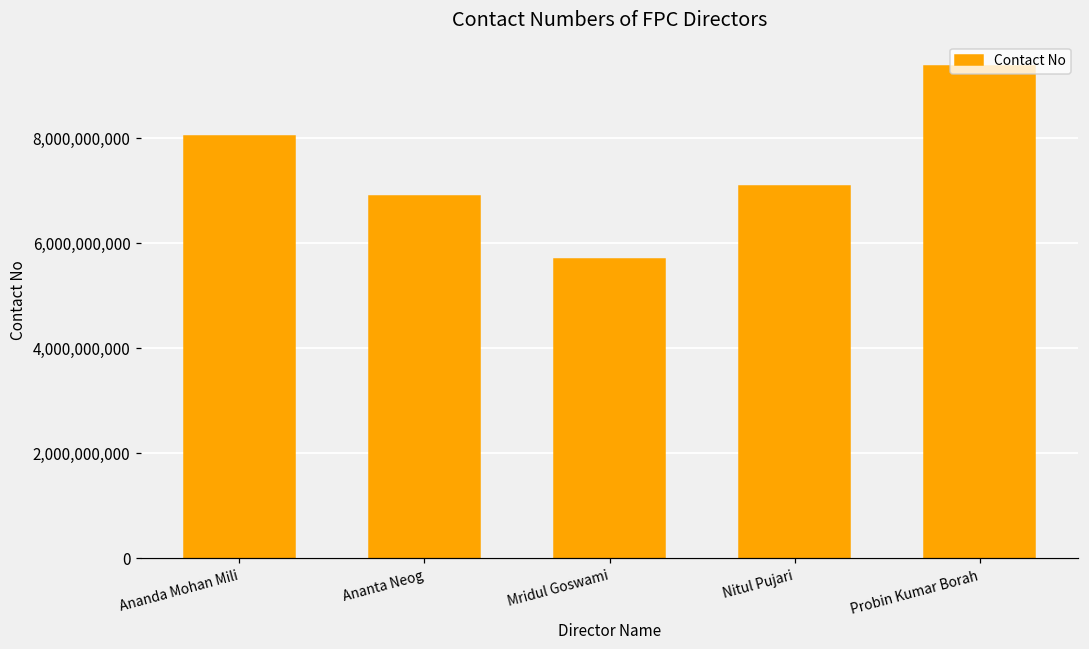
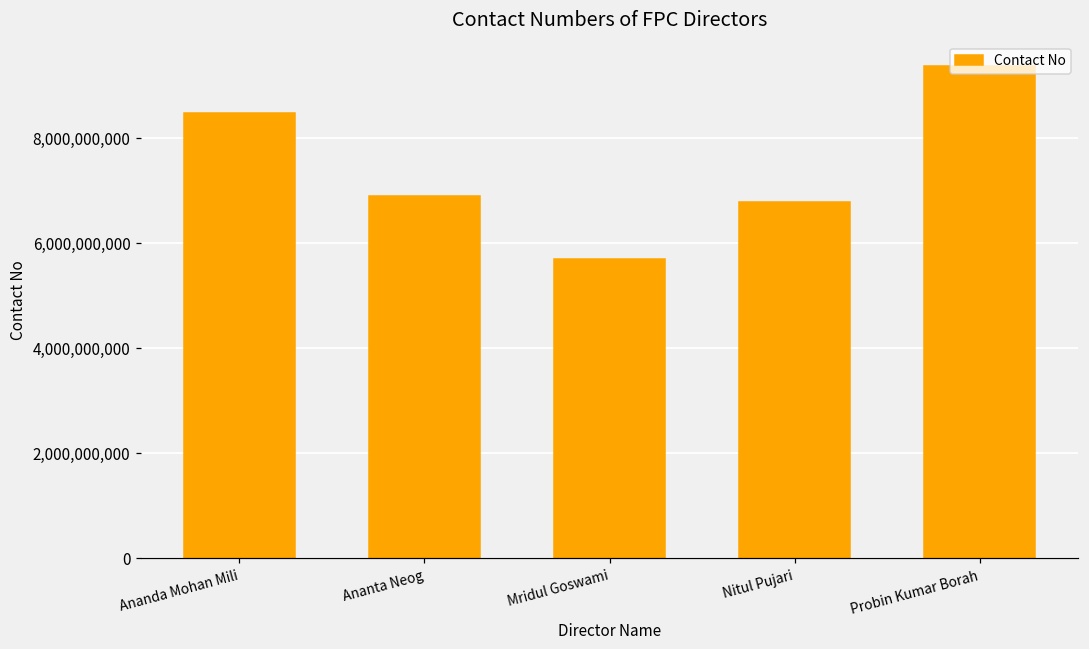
Ananda Mohan Mili: 8,000,000,000 -> 8,500,000,000
Nitul Pujari: 7,100,000,000 -> 6,800,000,000
